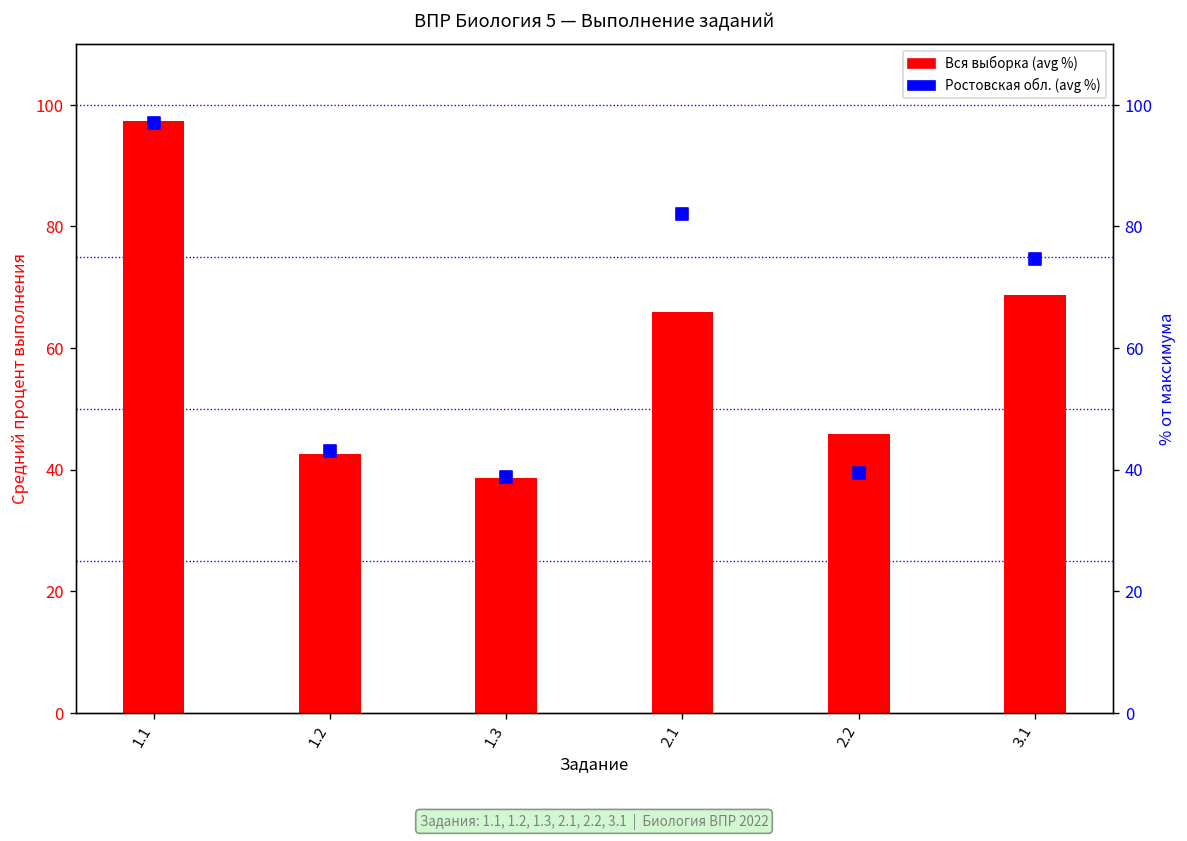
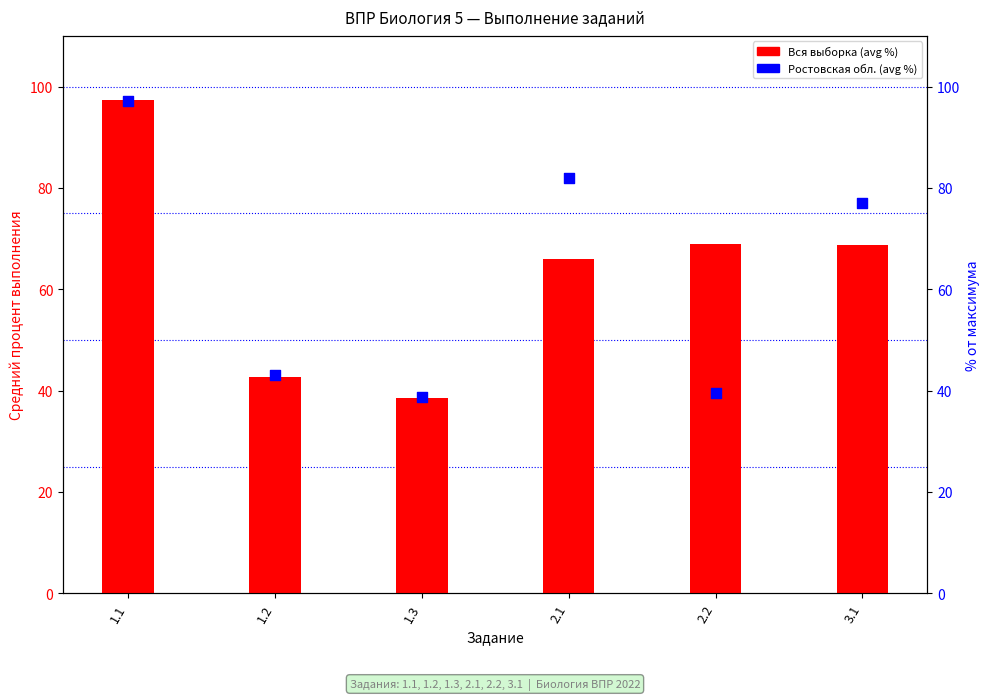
Вся выборка (avg %), 2.2: 46 -> 69
Ростовская обл. (avg %), 3.1: 75 -> 77
